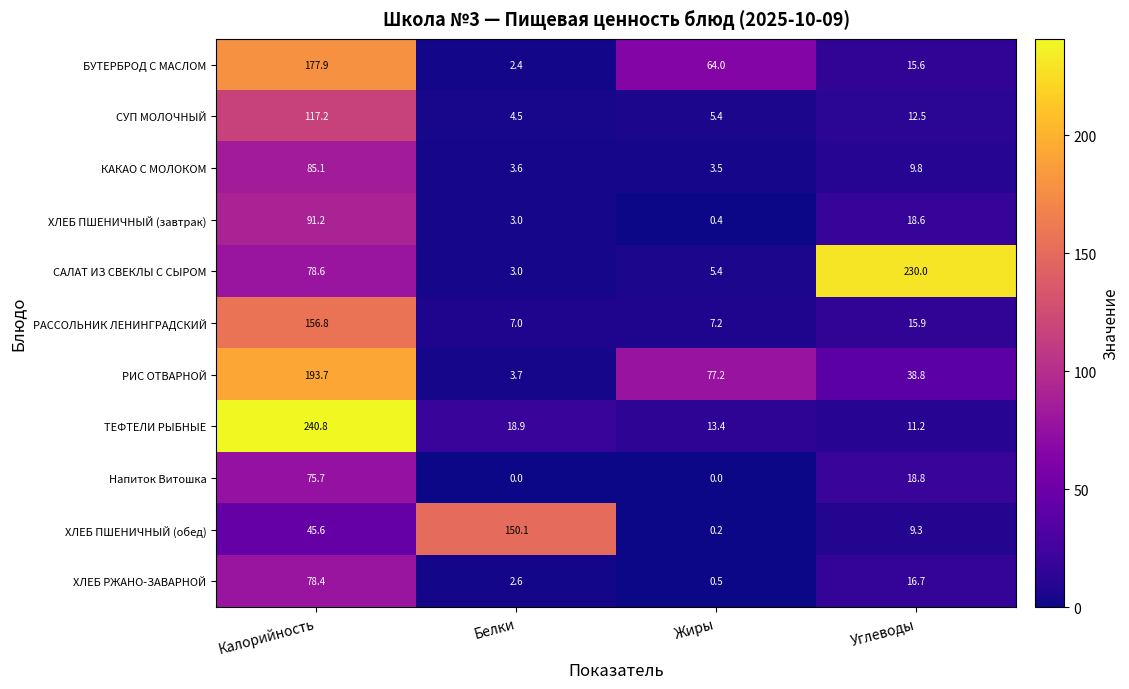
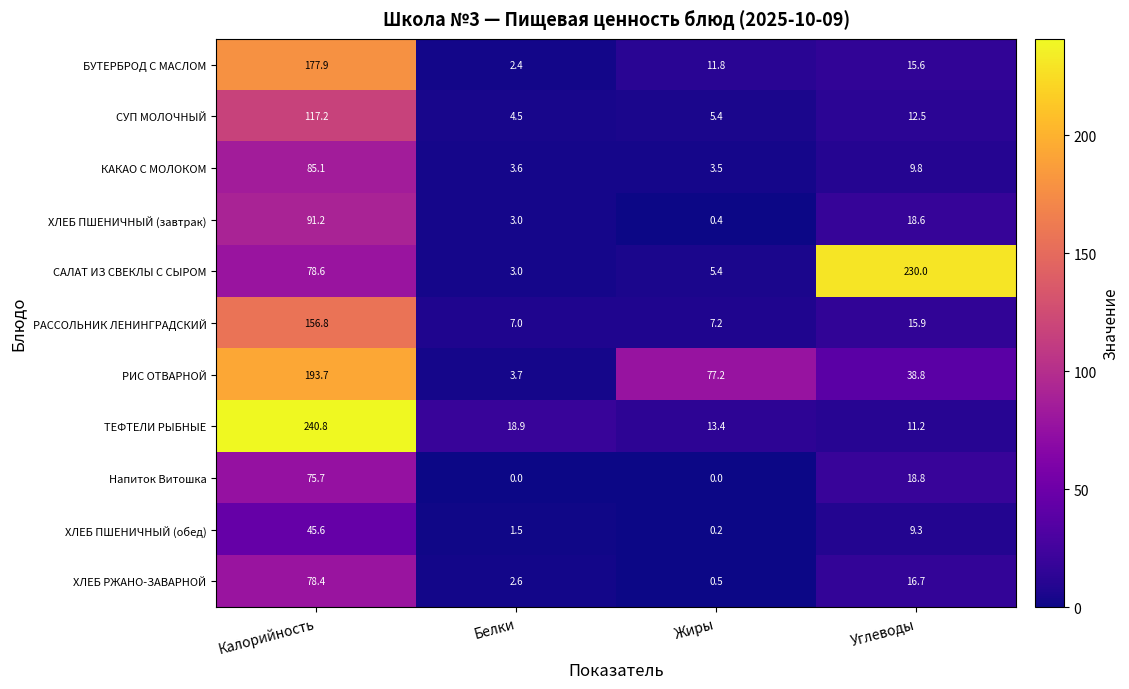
БУТЕРБРОД С МАСЛОМ, Жиры: 64.0 -> 11.8
ХЛЕБ ПШЕНИЧНЫЙ (обед), Белки: 150.1 -> 1.5
